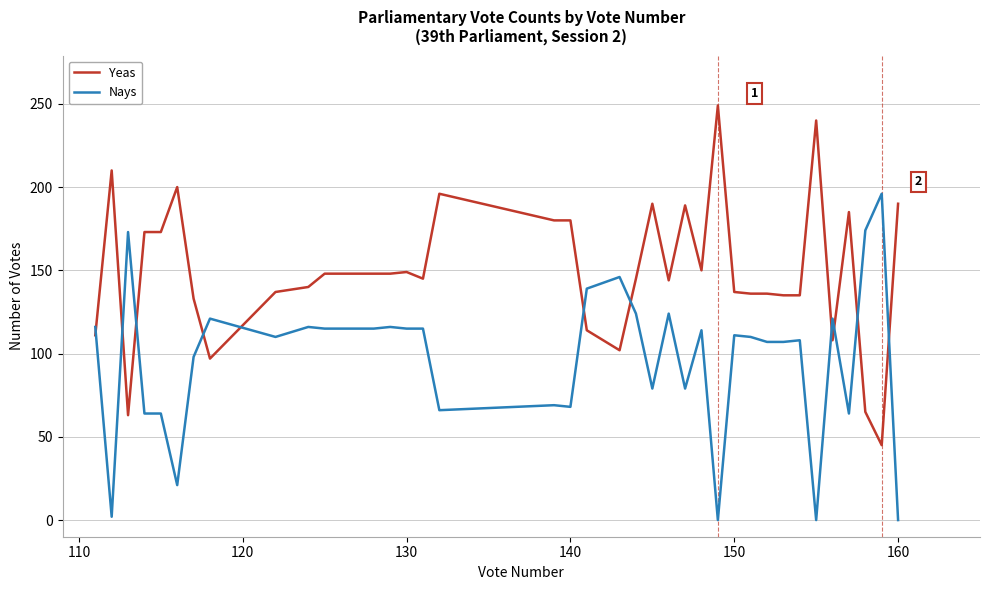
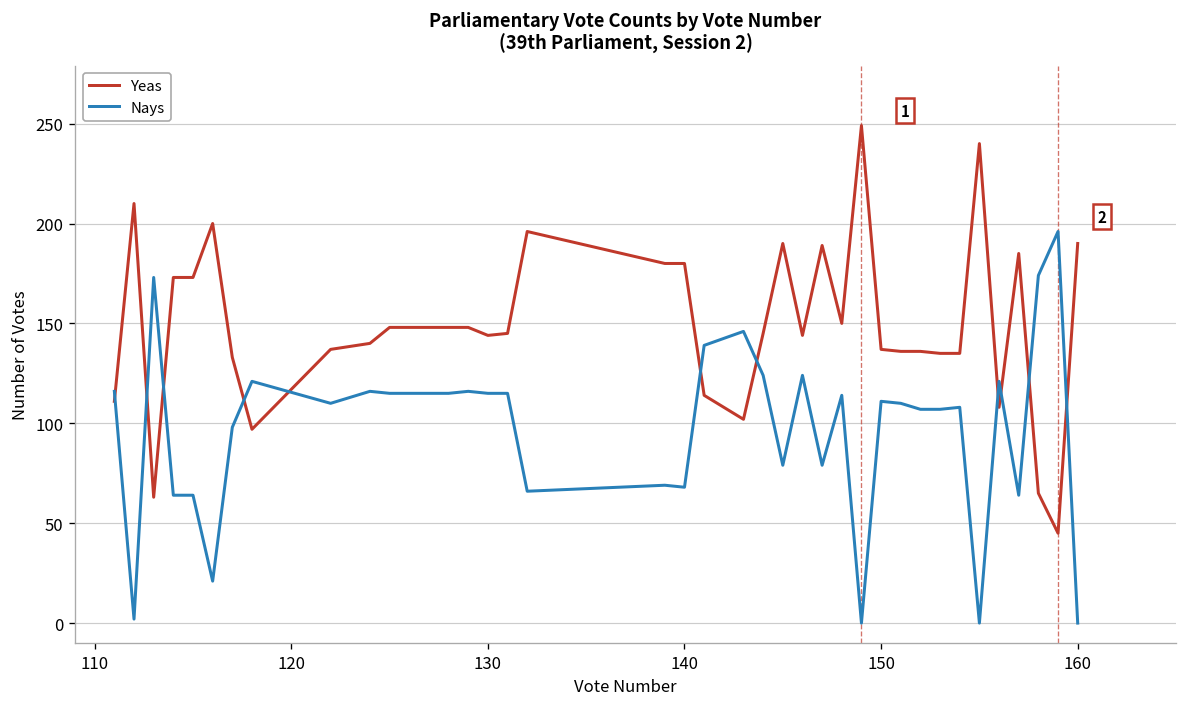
Yeas, 130: 149 -> 144
